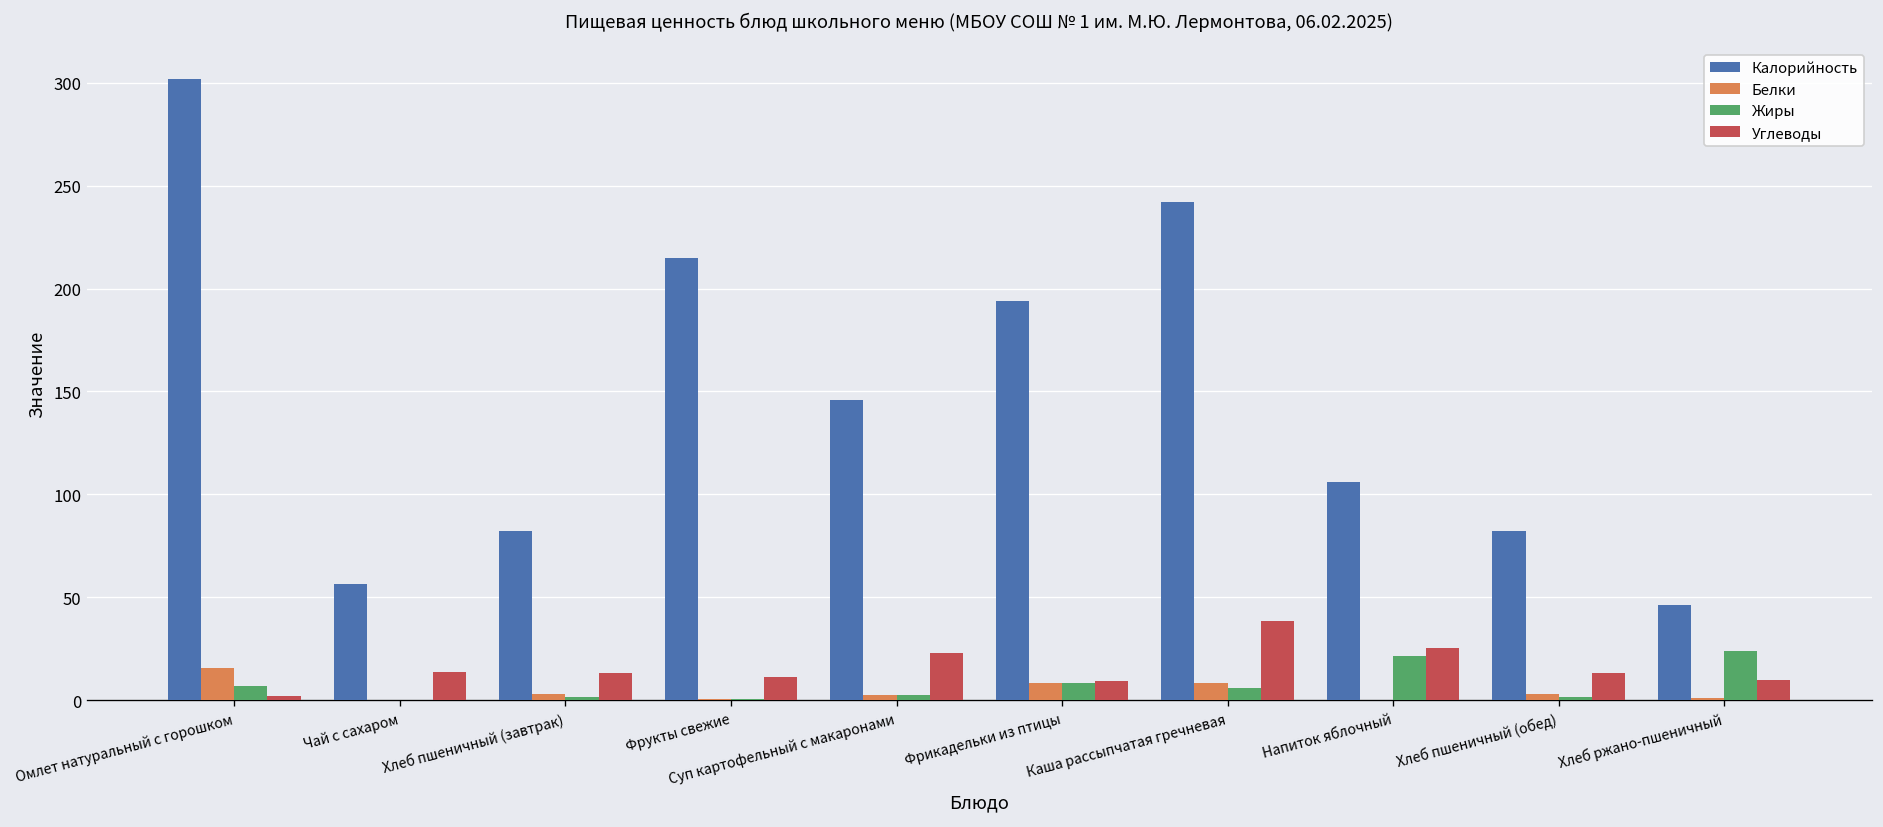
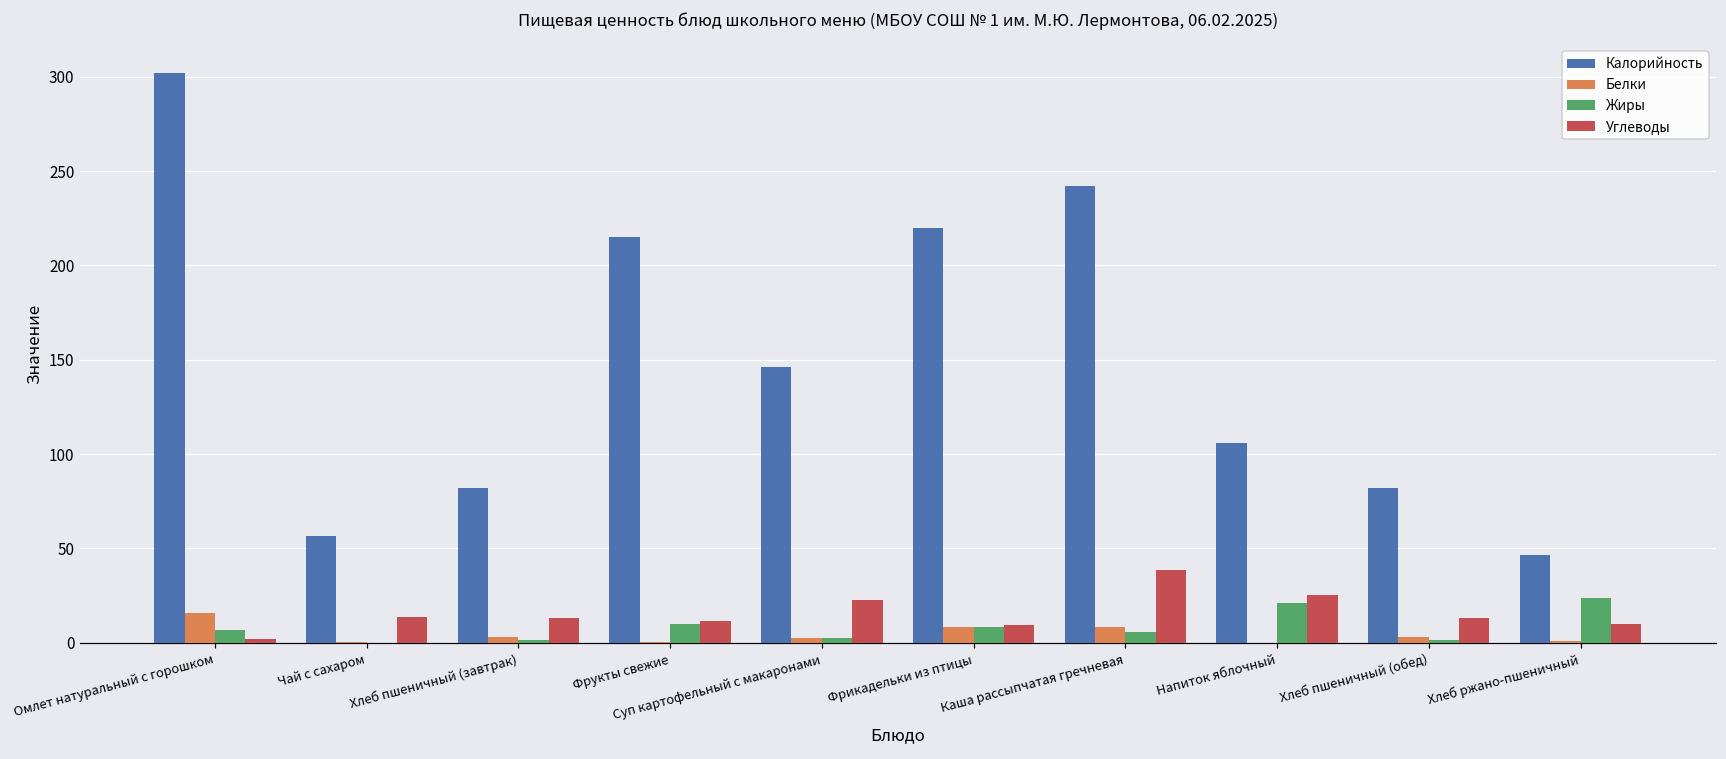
Жиры, Фрукты свежие: 1 -> 10
Калорийность, Фрикадельки из птицы: 194 -> 220
